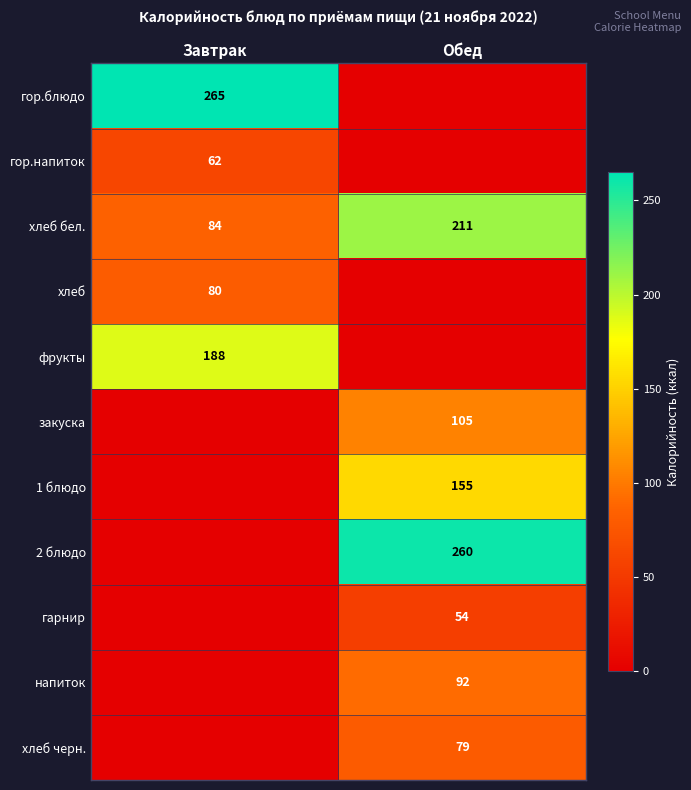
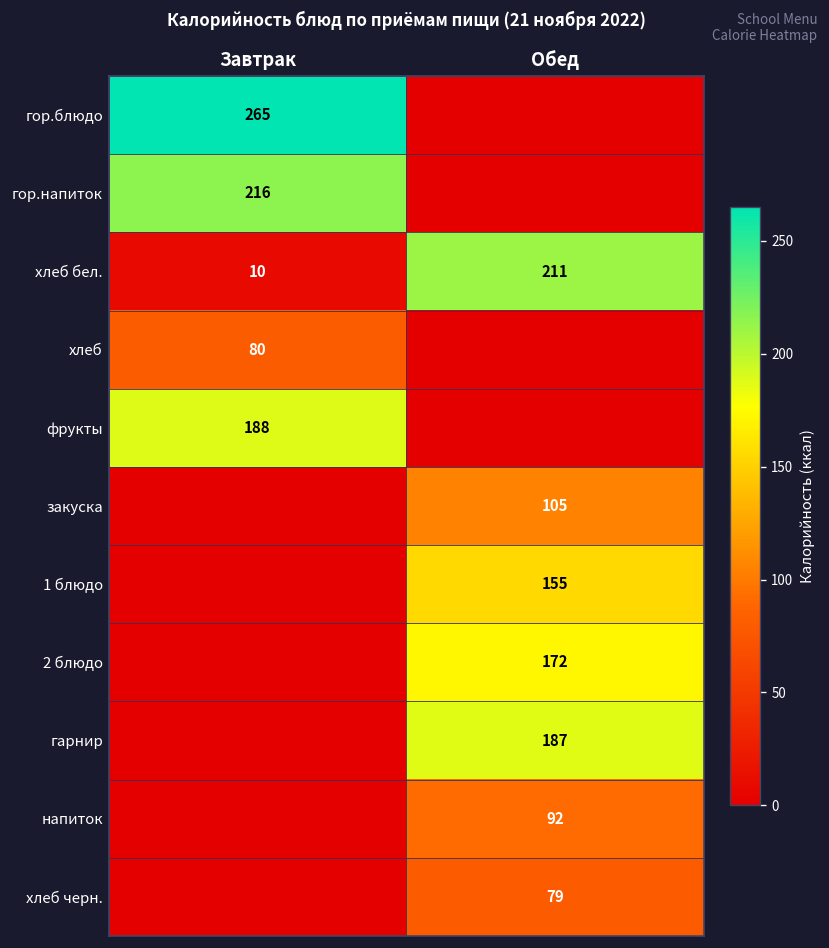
гор.напиток, Завтрак: 62 -> 216
хлеб бел., Завтрак: 84 -> 10
2 блюдо, Обед: 260 -> 172
гарнир, Обед: 54 -> 187
